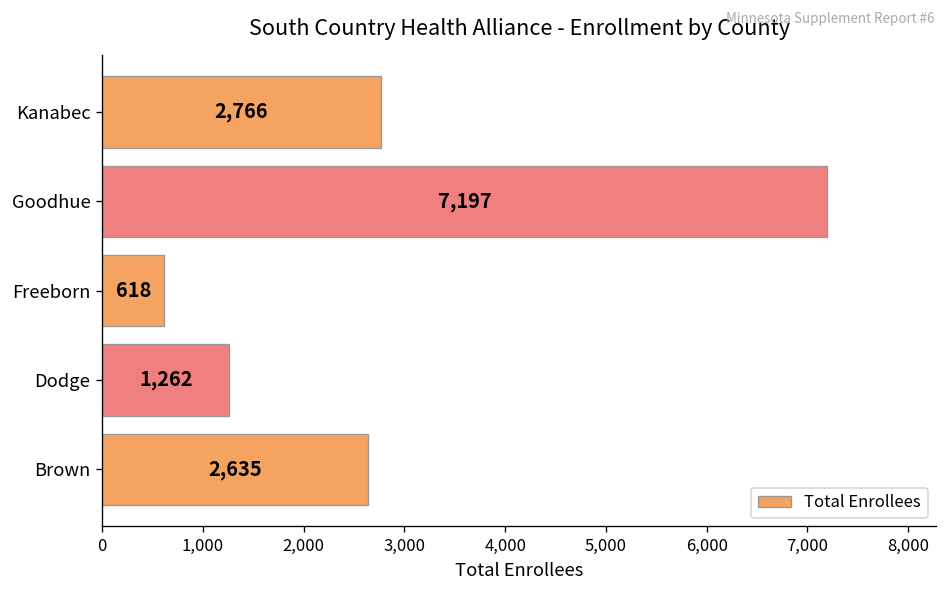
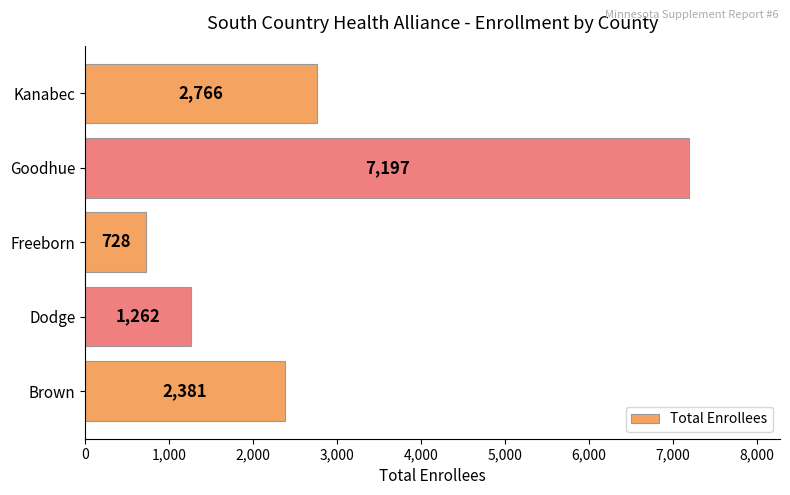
Freeborn: 618 -> 728
Brown: 2,635 -> 2,381
